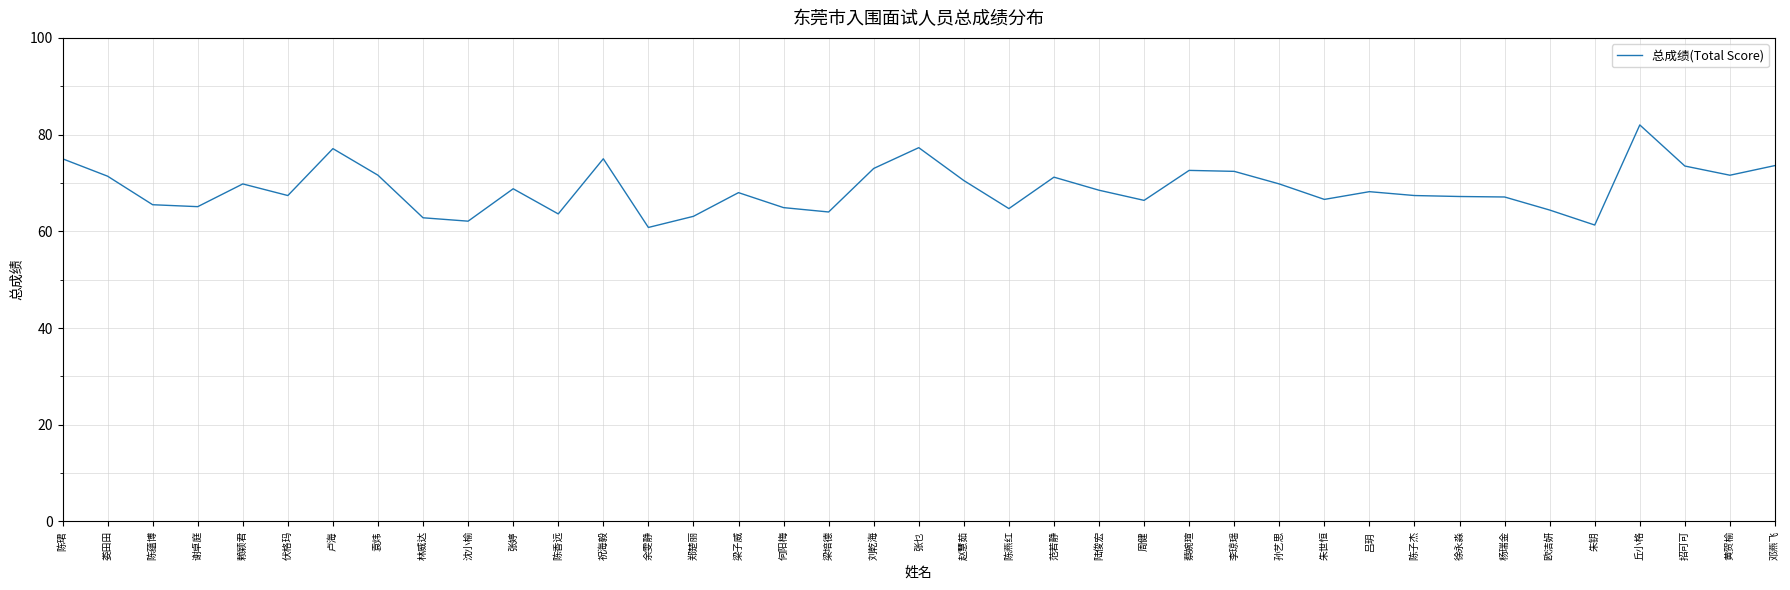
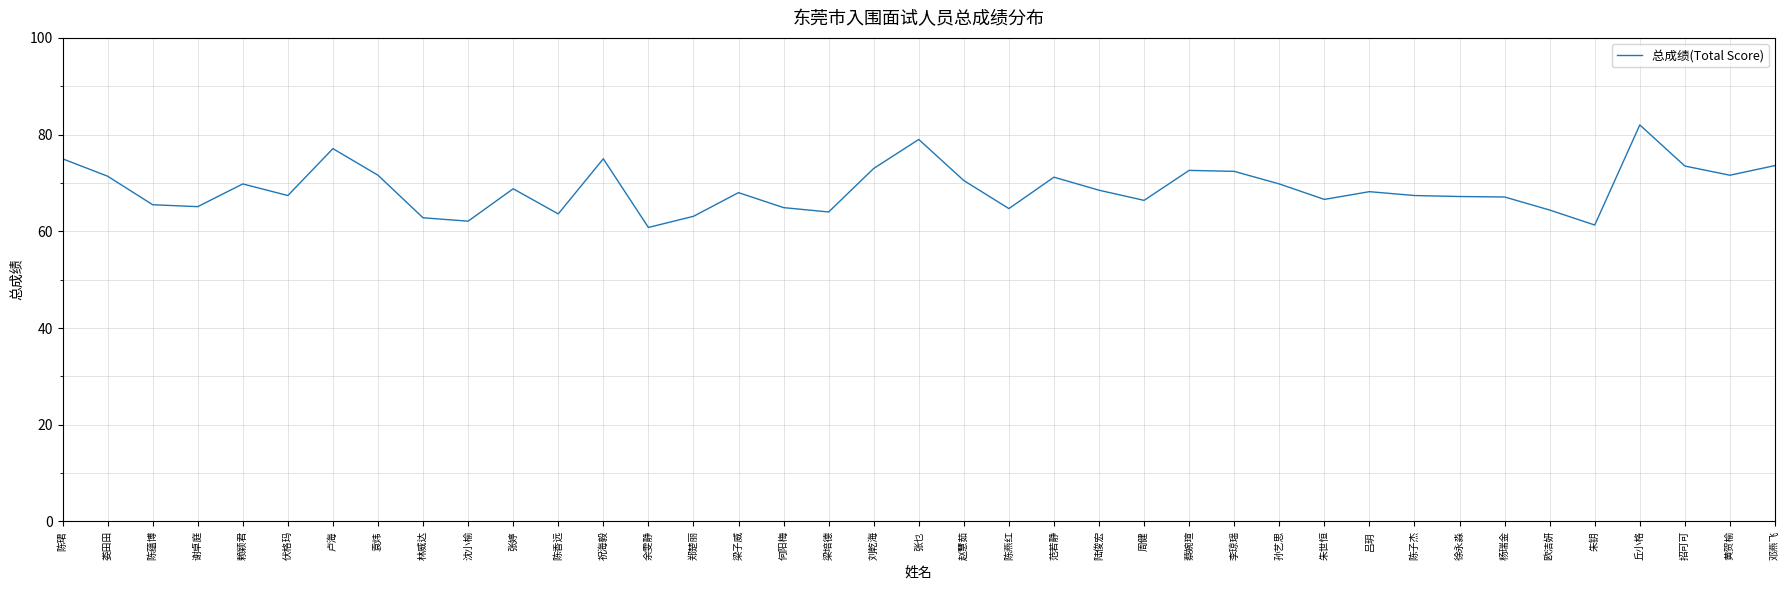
张乜: 77 -> 79
